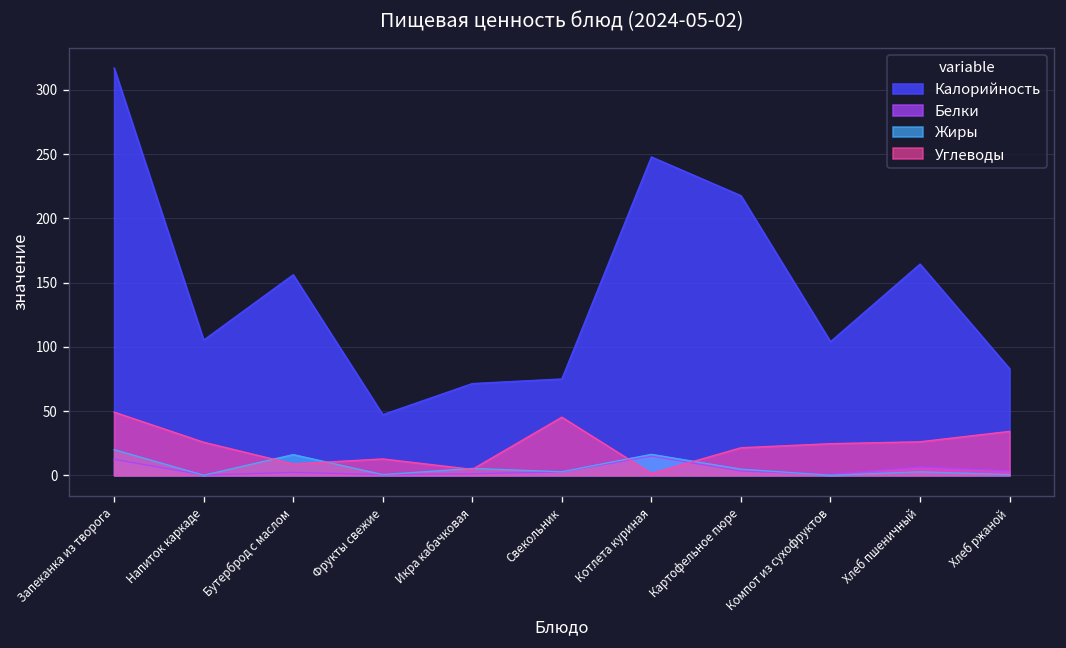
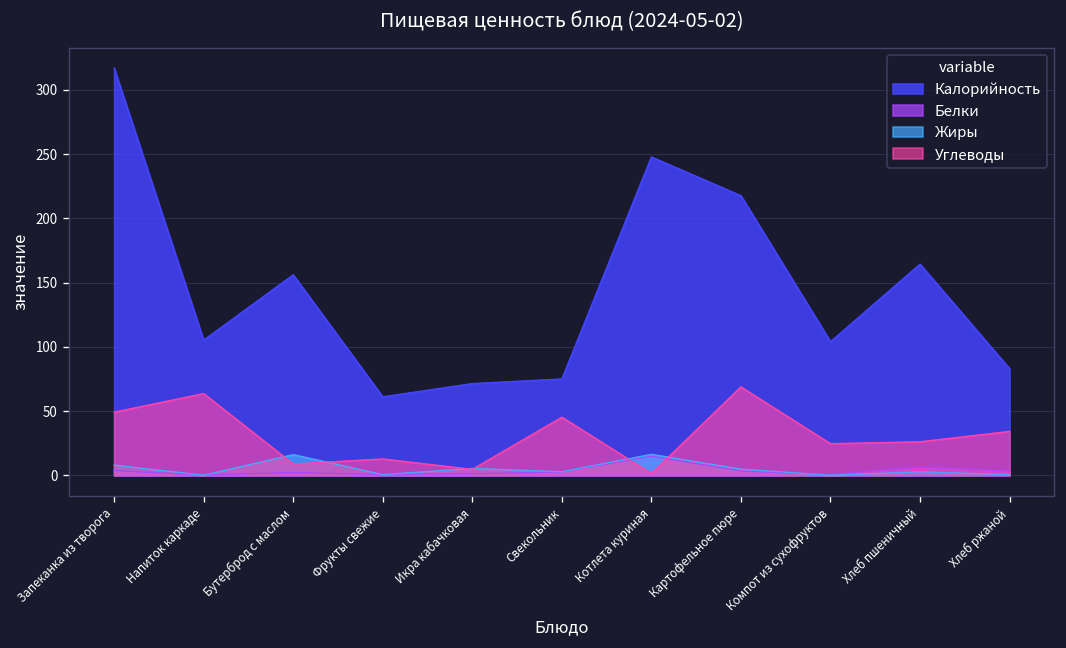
Белки, Запеканка из творога: 12 -> 4
Жиры, Запеканка из творога: 20 -> 8
Углеводы, Напиток каркаде: 26 -> 64
Калорийность, Фрукты свежие: 47 -> 61
Углеводы, Картофельное пюре: 21 -> 69
